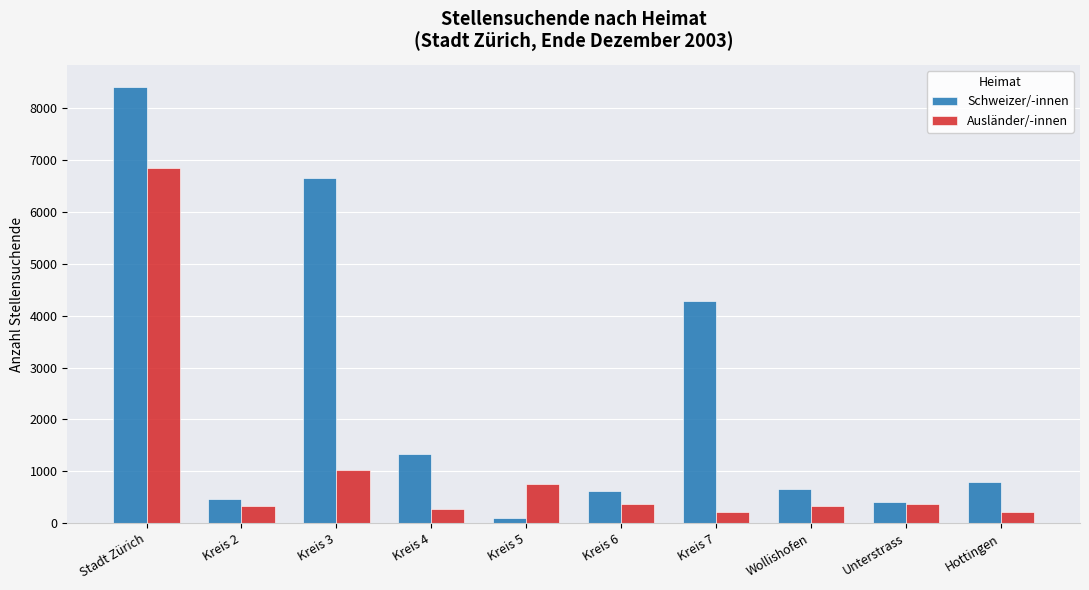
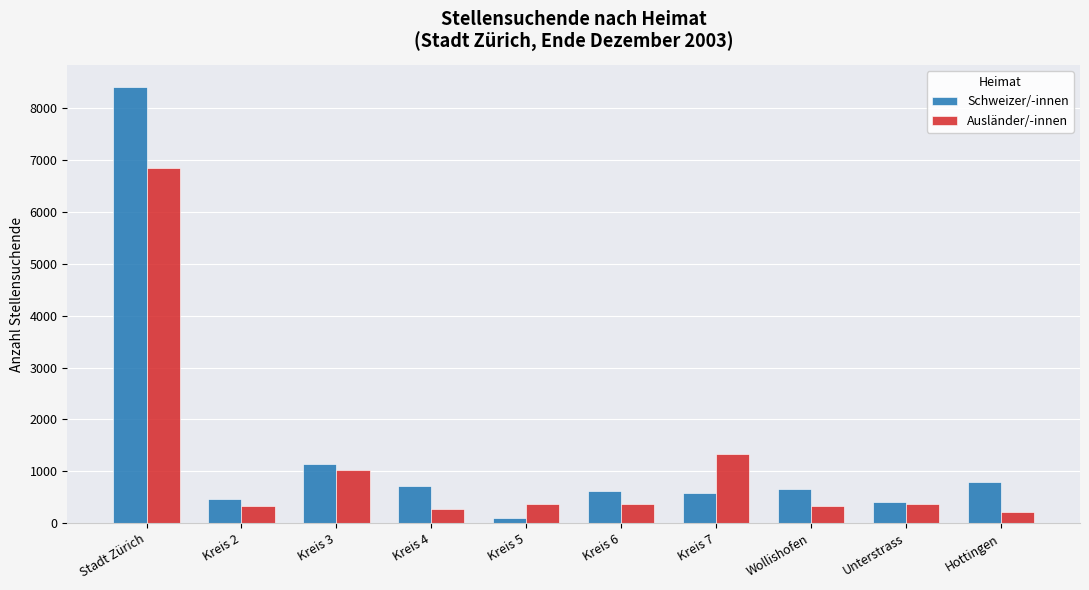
Schweizer/-innen, Kreis 3: 6700 -> 1200
Schweizer/-innen, Kreis 4: 1300 -> 700
Ausländer/-innen, Kreis 5: 800 -> 400
Schweizer/-innen, Kreis 7: 4300 -> 600
Ausländer/-innen, Kreis 7: 200 -> 1300
